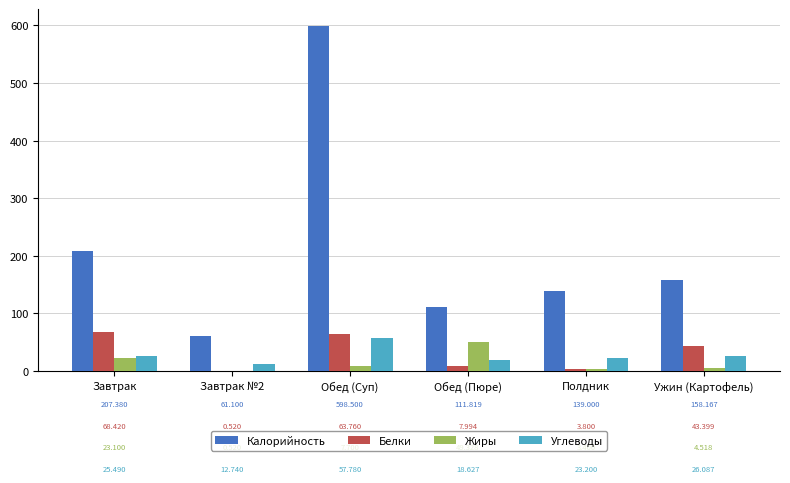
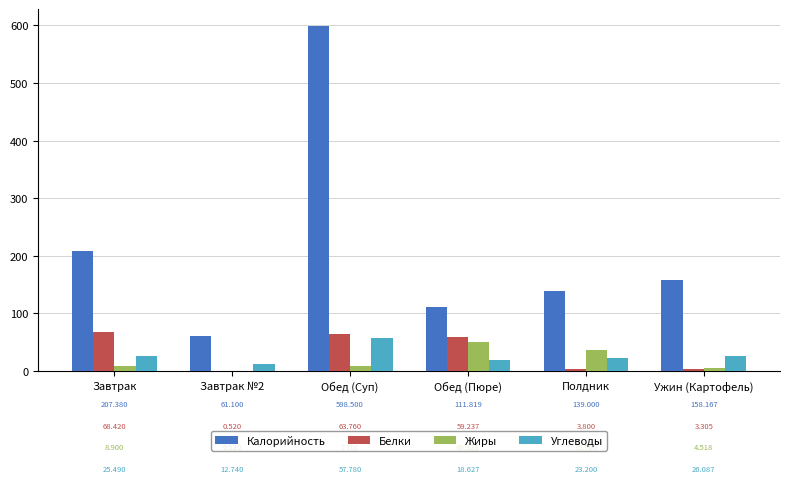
Жиры, Завтрак: 23.100 -> 8.900
Белки, Обед (Пюре): 7.994 -> 59.237
Жиры, Полдник: 0 -> 40
Белки, Ужин (Картофель): 43.399 -> 3.305
